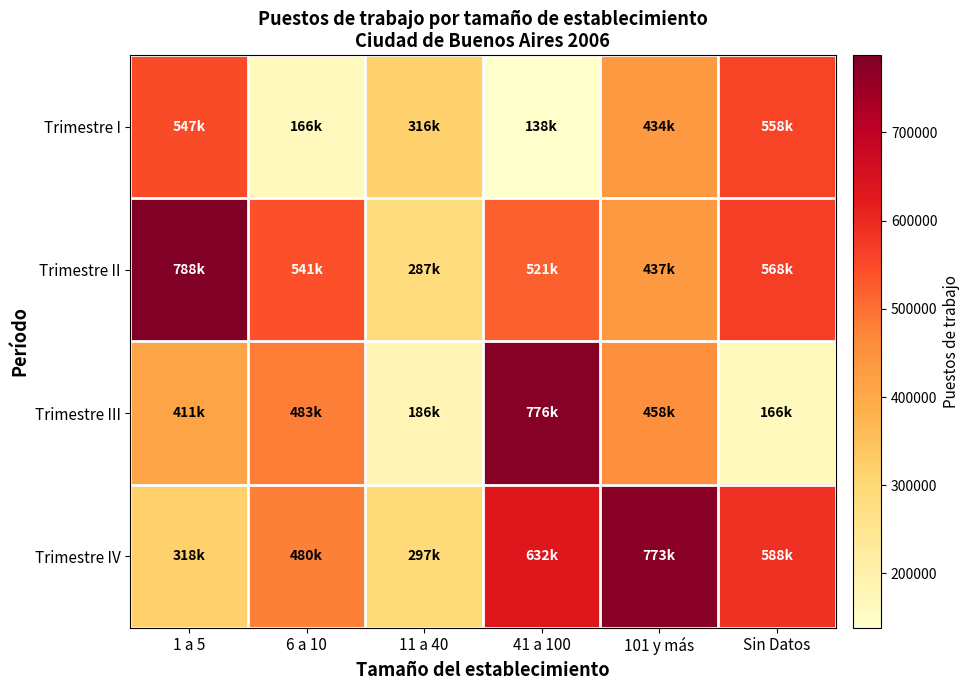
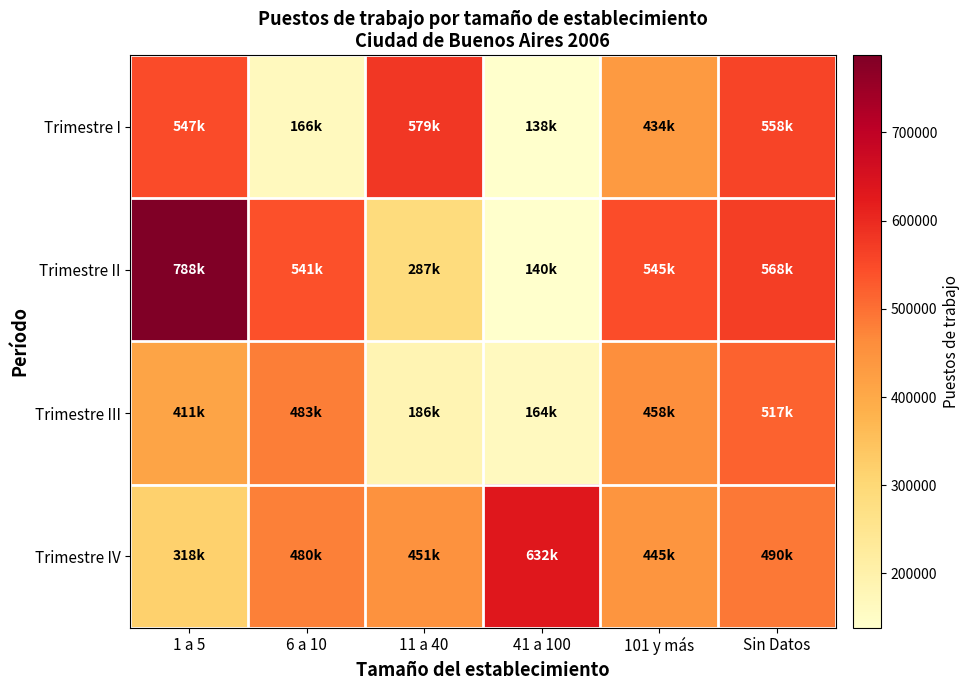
Trimestre I, 11 a 40: 316k -> 579k
Trimestre II, 41 a 100: 521k -> 140k
Trimestre II, 101 y más: 437k -> 545k
Trimestre III, 41 a 100: 776k -> 164k
Trimestre III, Sin Datos: 166k -> 517k
Trimestre IV, 11 a 40: 297k -> 451k
Trimestre IV, 101 y más: 773k -> 445k
Trimestre IV, Sin Datos: 588k -> 490k
